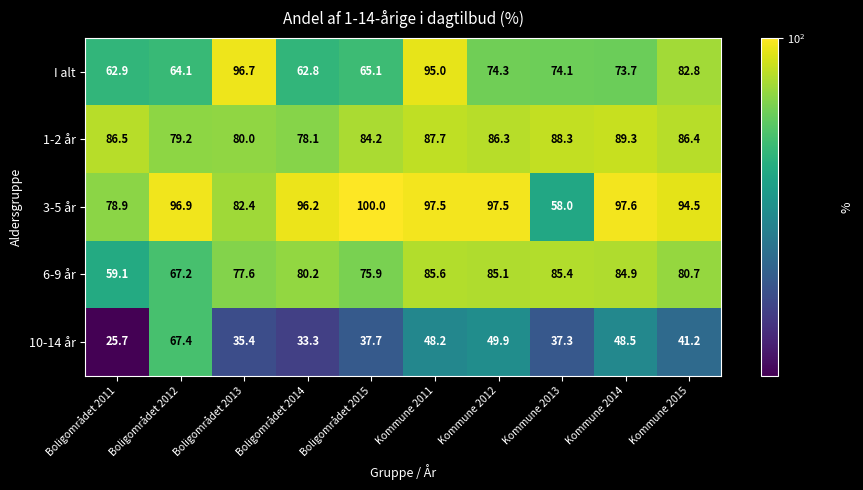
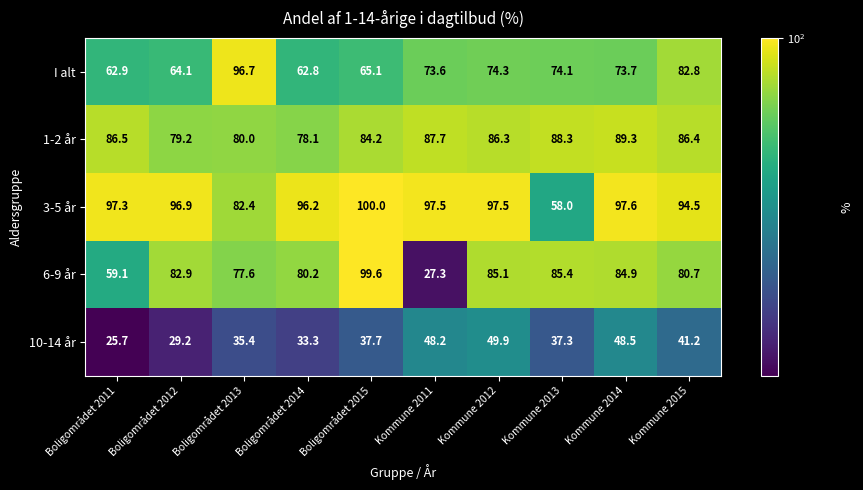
I alt, Kommune 2011: 95.0 -> 73.6
3-5 år, Boligområdet 2011: 78.9 -> 97.3
6-9 år, Boligområdet 2012: 67.2 -> 82.9
6-9 år, Boligområdet 2015: 75.9 -> 99.6
6-9 år, Kommune 2011: 85.6 -> 27.3
10-14 år, Boligområdet 2012: 67.4 -> 29.2
